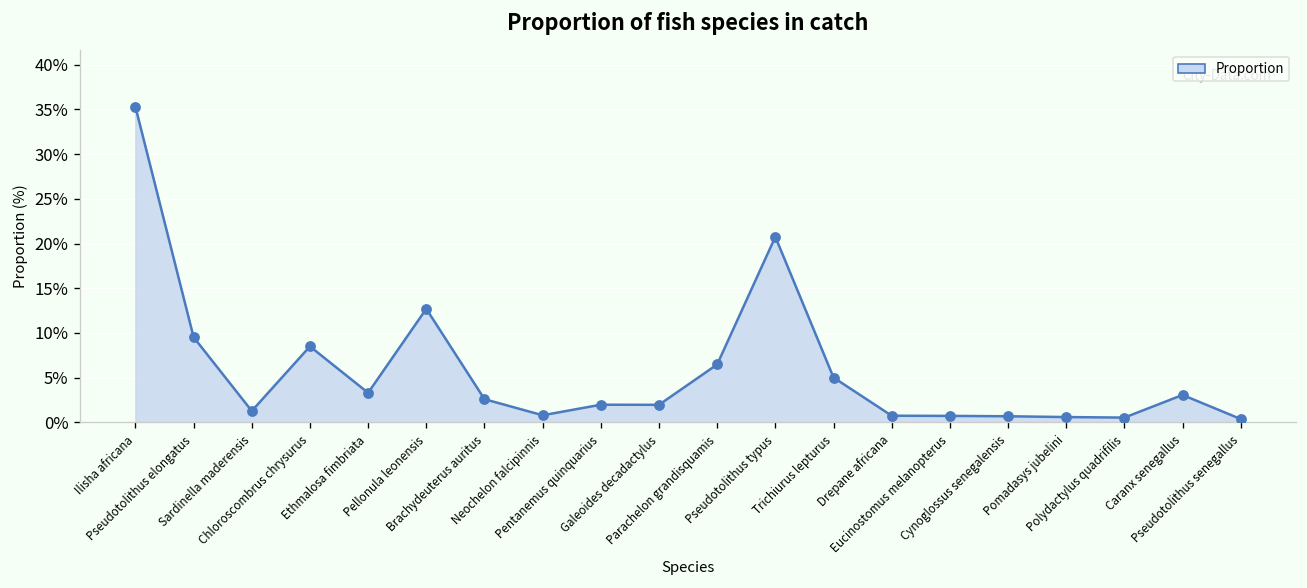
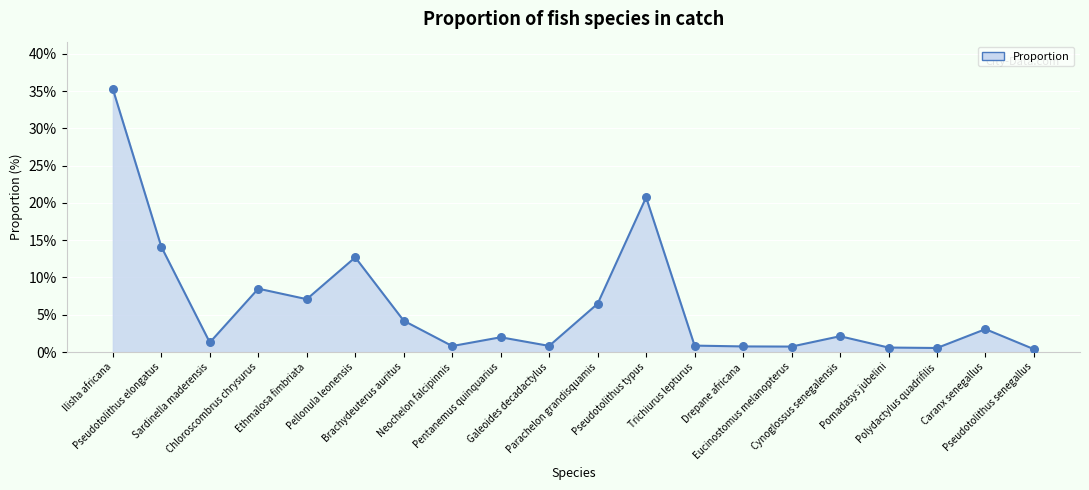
Pseudotolithus elongatus: 10% -> 14%
Ethmalosa fimbriata: 3% -> 7%
Brachydeuterus auritus: 3% -> 4%
Galeoides decadactylus: 2% -> 1%
Trichiurus lepturus: 5% -> 1%
Cynoglossus senegalensis: 1% -> 2%
